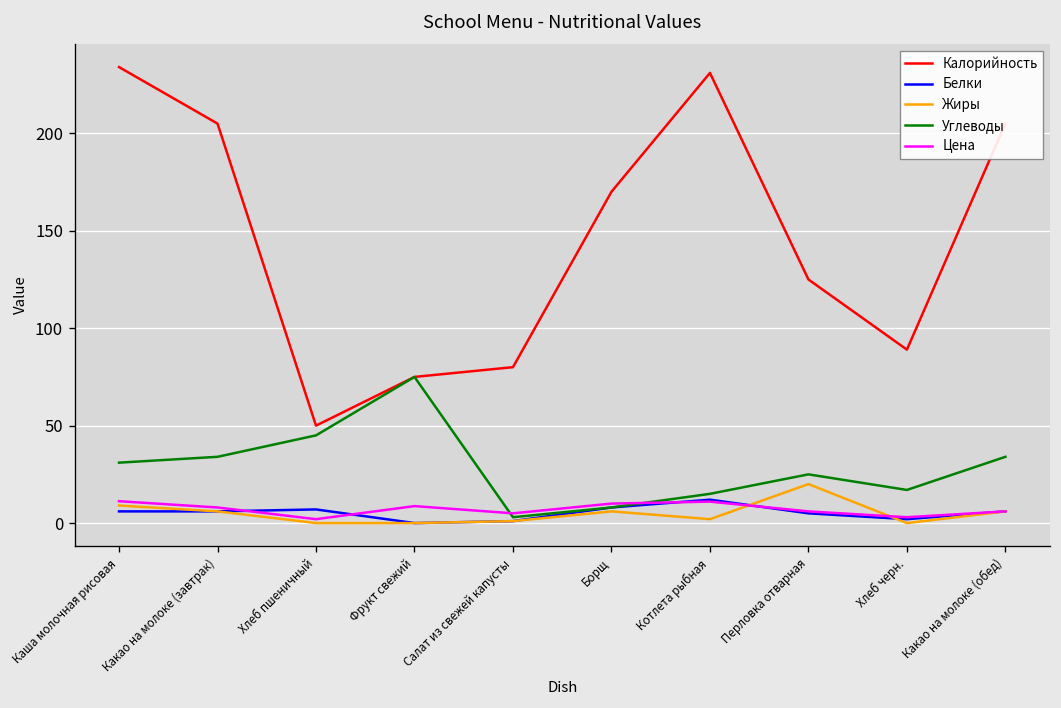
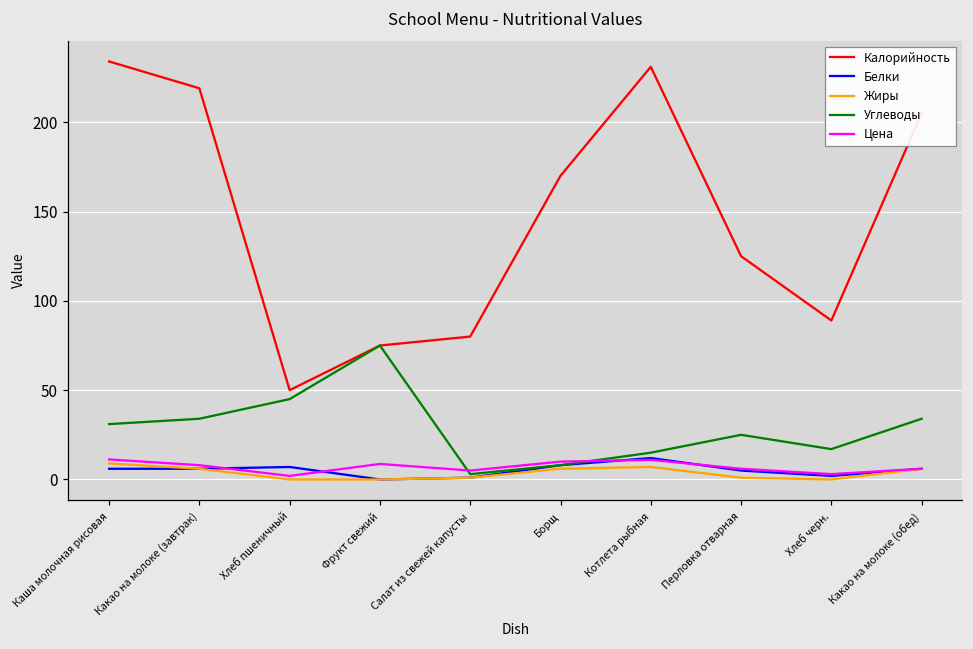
Калорийность, Какао на молоке (завтрак): 205 -> 219
Жиры, Котлета рыбная: 2 -> 7
Жиры, Перловка отварная: 20 -> 1
